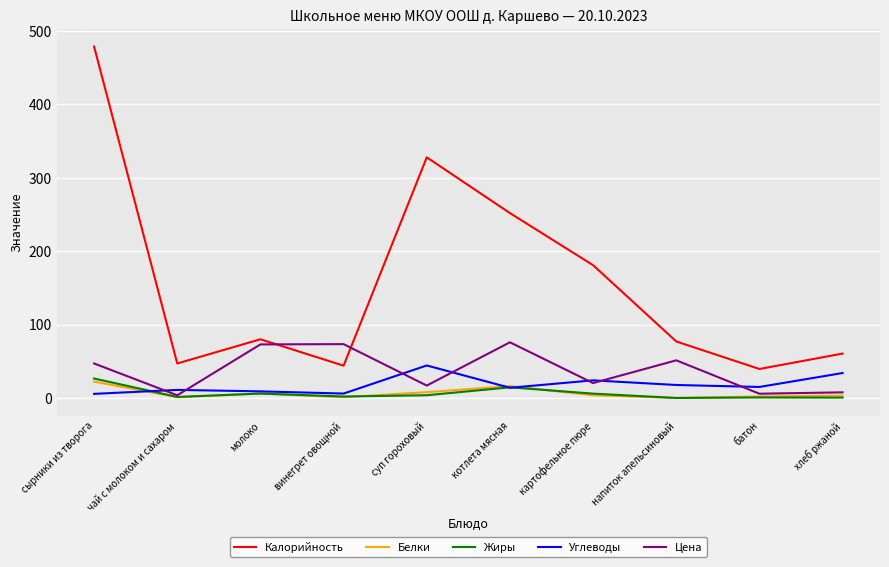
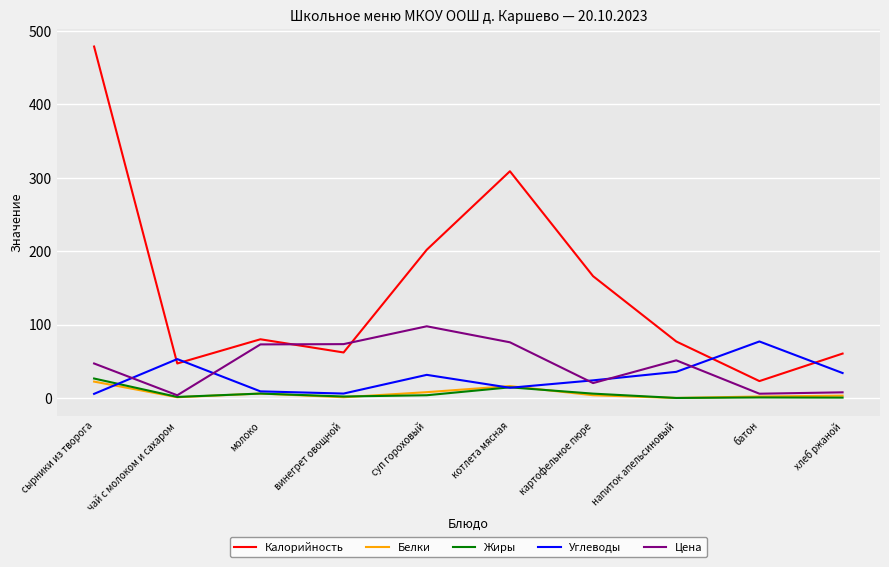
Углеводы, чай с молоком и сахаром: 10 -> 50
Калорийность, винегрет овощной: 40 -> 60
Калорийность, суп гороховый: 330 -> 200
Углеводы, суп гороховый: 40 -> 30
Цена, суп гороховый: 20 -> 100
Калорийность, котлета мясная: 250 -> 310
Калорийность, картофельное пюре: 180 -> 170
Углеводы, напиток апельсиновый: 20 -> 40
Калорийность, батон: 40 -> 20
Углеводы, батон: 20 -> 80
